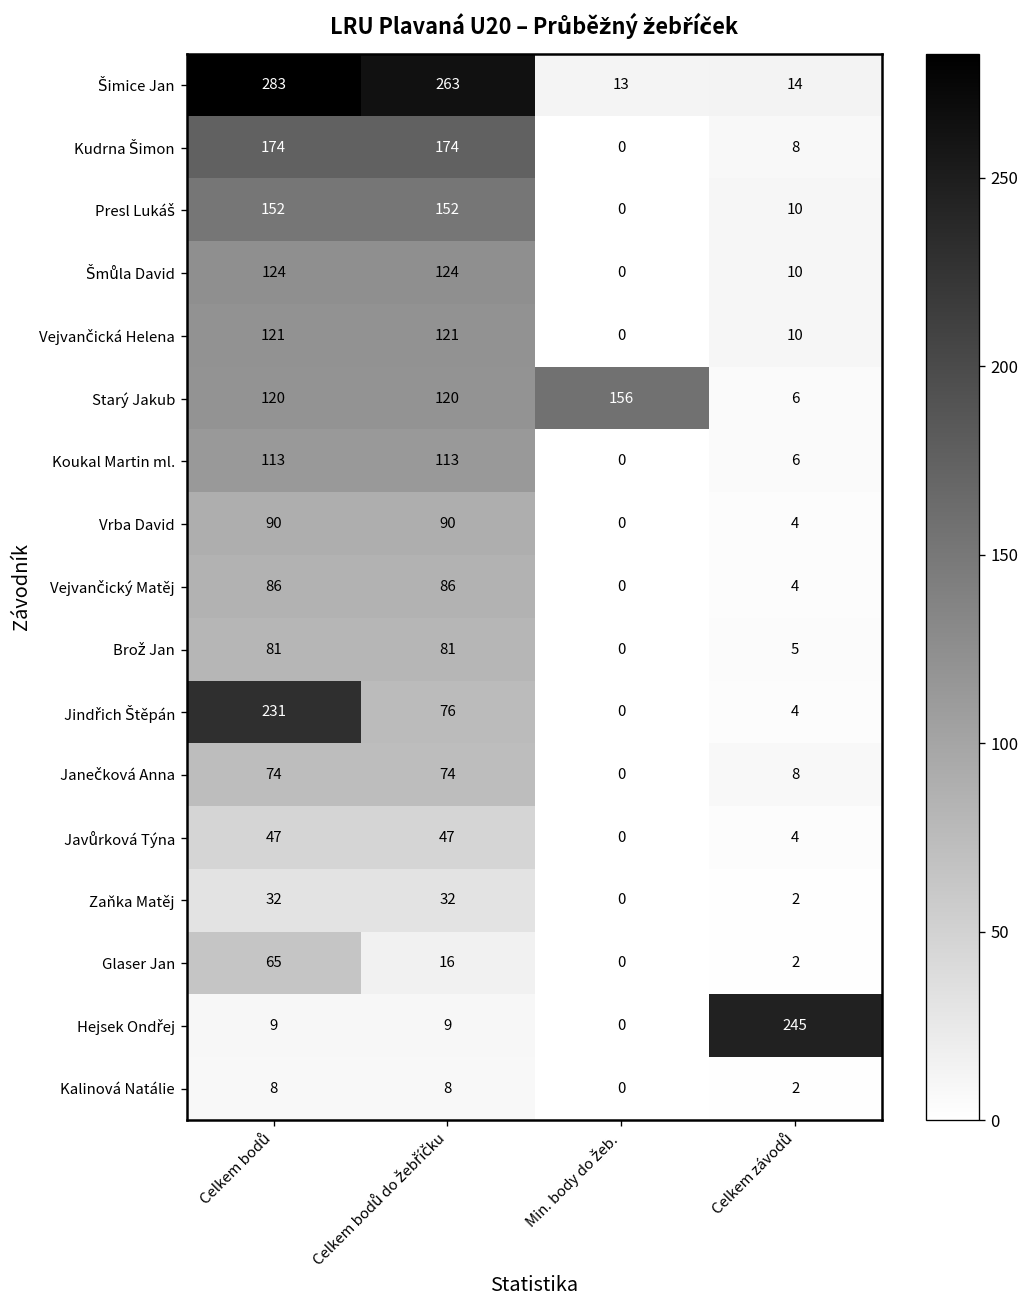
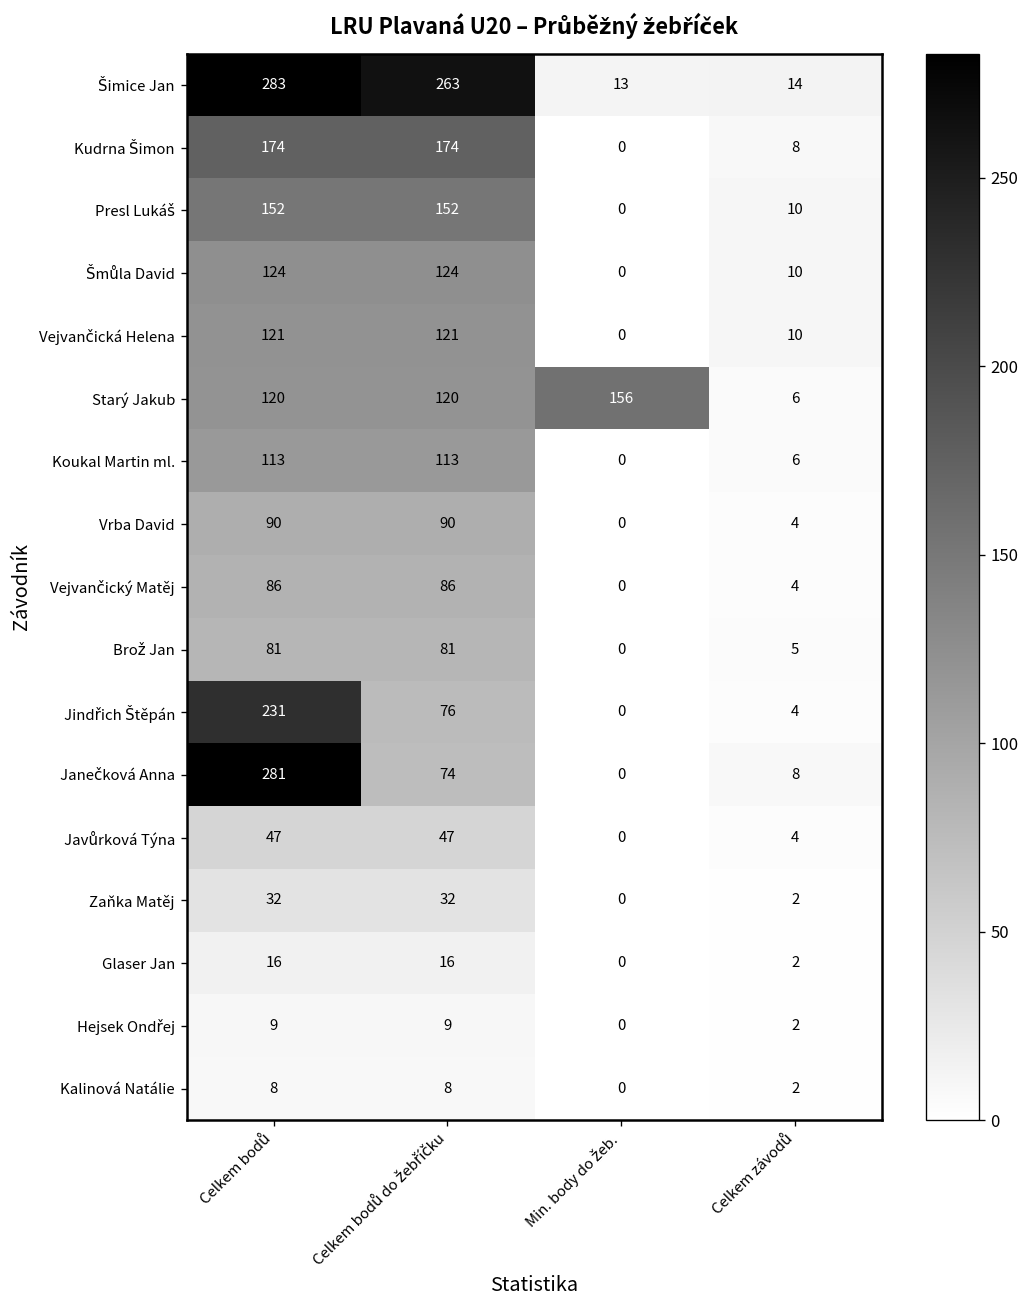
Janečková Anna, Celkem bodů: 74 -> 281
Glaser Jan, Celkem bodů: 65 -> 16
Hejsek Ondřej, Celkem závodů: 245 -> 2
